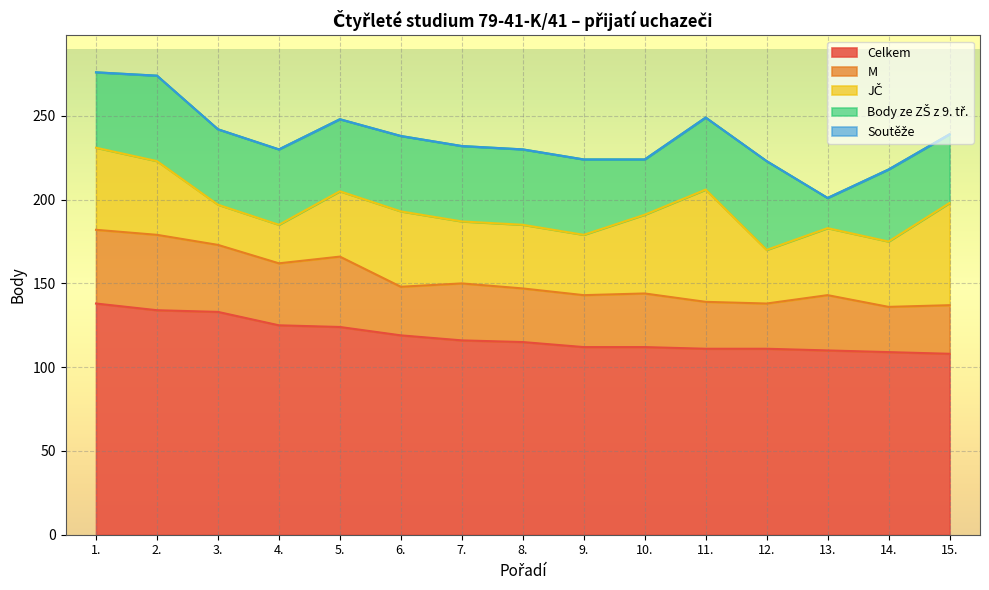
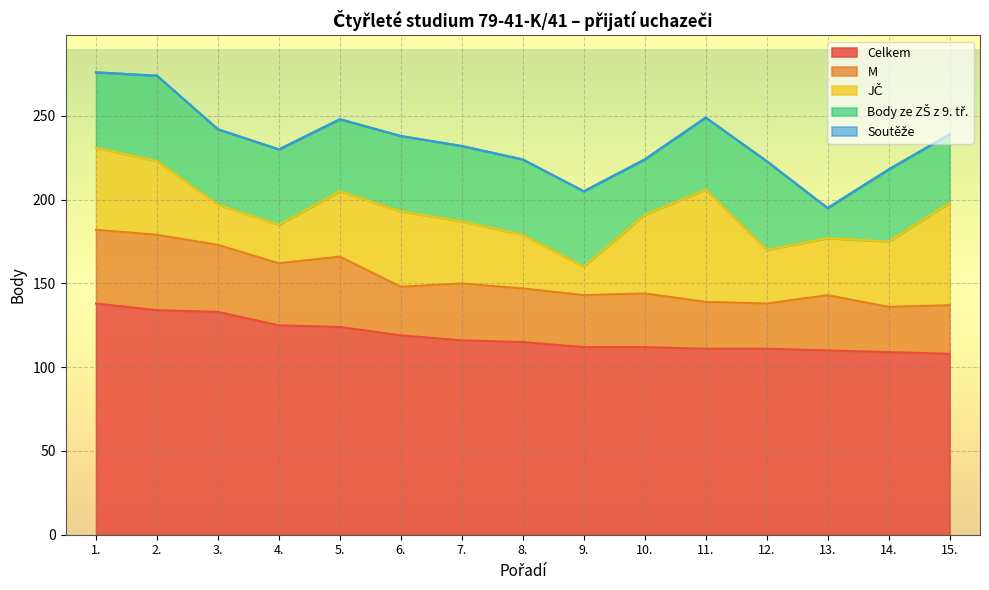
JČ, 8.: 38 -> 32
JČ, 9.: 36 -> 17
JČ, 13.: 40 -> 34
